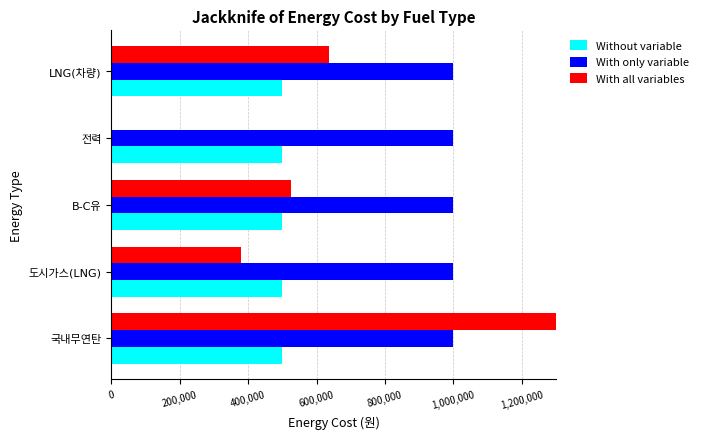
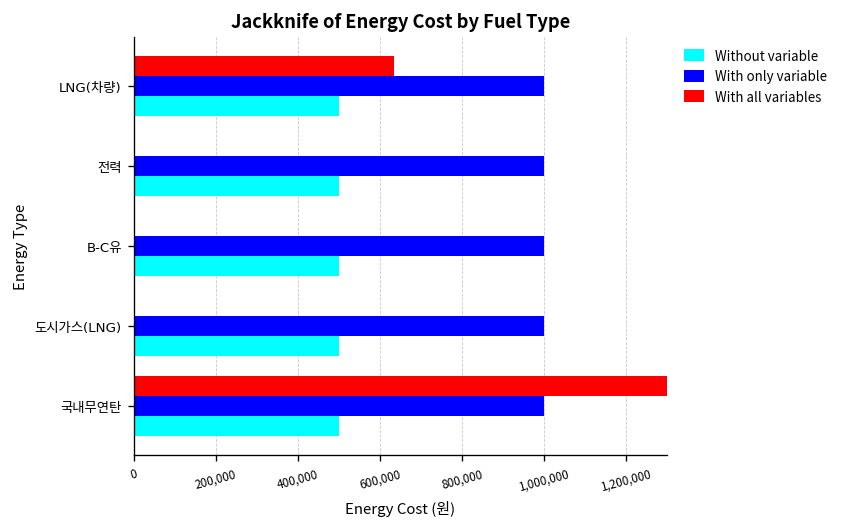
With all variables, B-C유: 530,000 -> 0
With all variables, 도시가스(LNG): 380,000 -> 0
